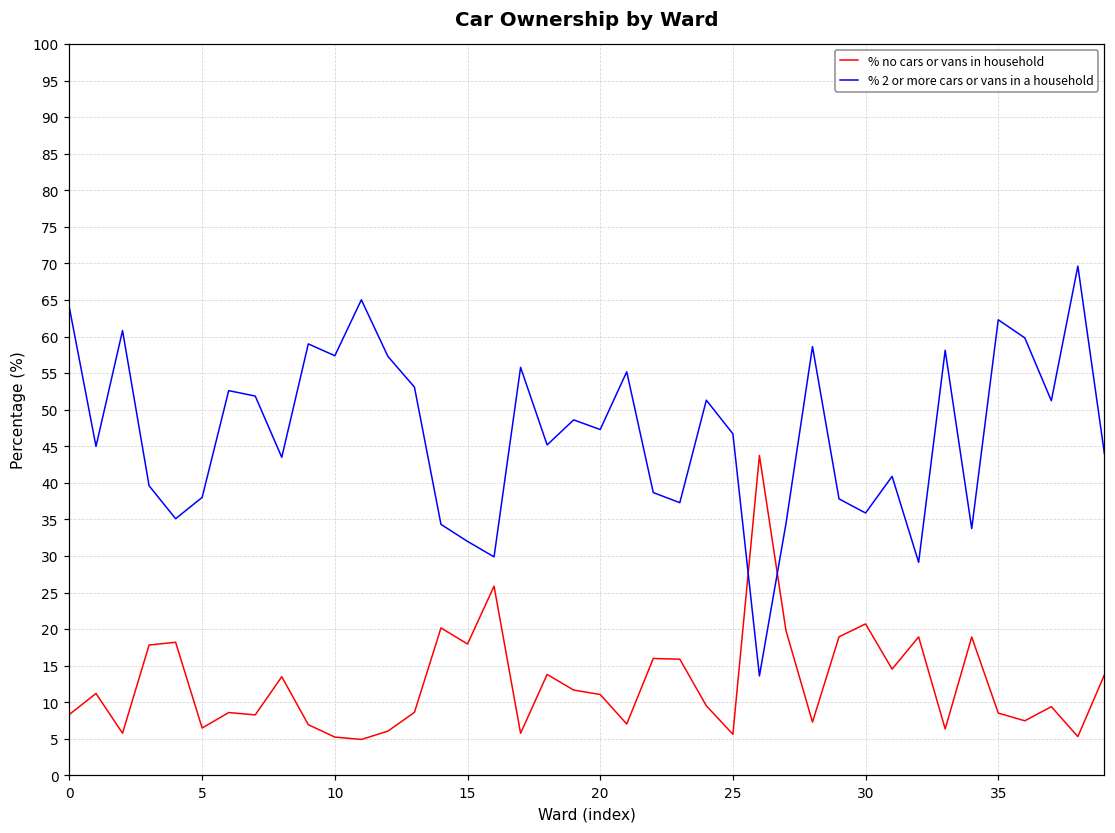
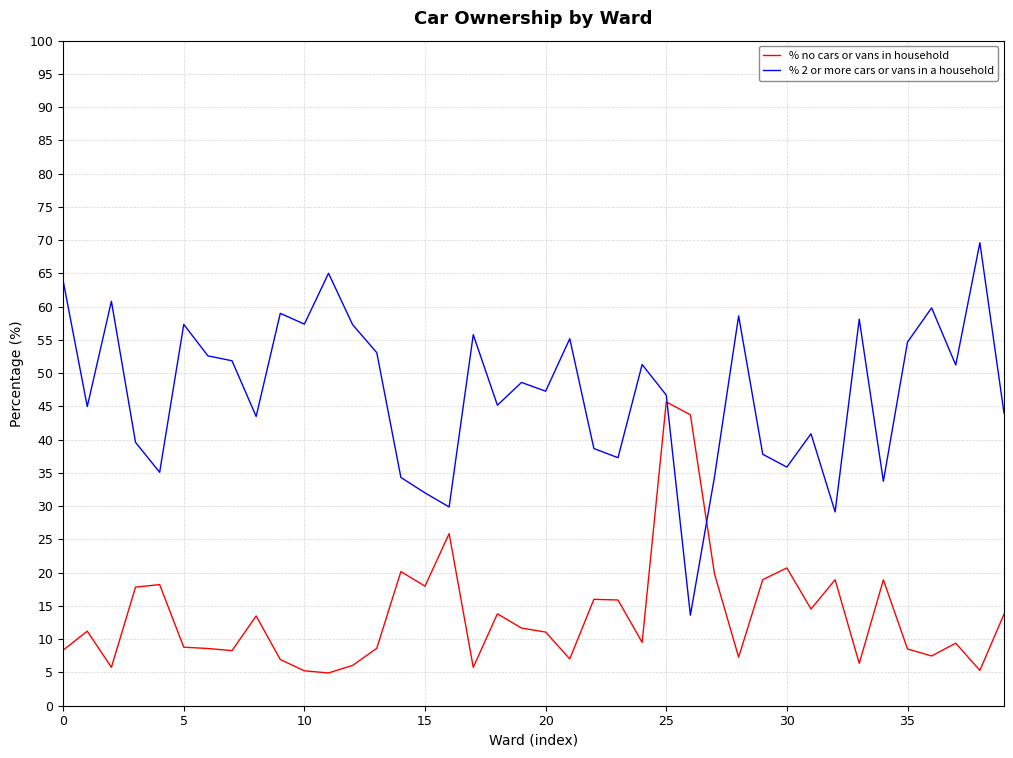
% no cars or vans in household, 5: 6 -> 9
% 2 or more cars or vans in a household, 5: 38 -> 57
% no cars or vans in household, 25: 6 -> 46
% 2 or more cars or vans in a household, 35: 62 -> 55
